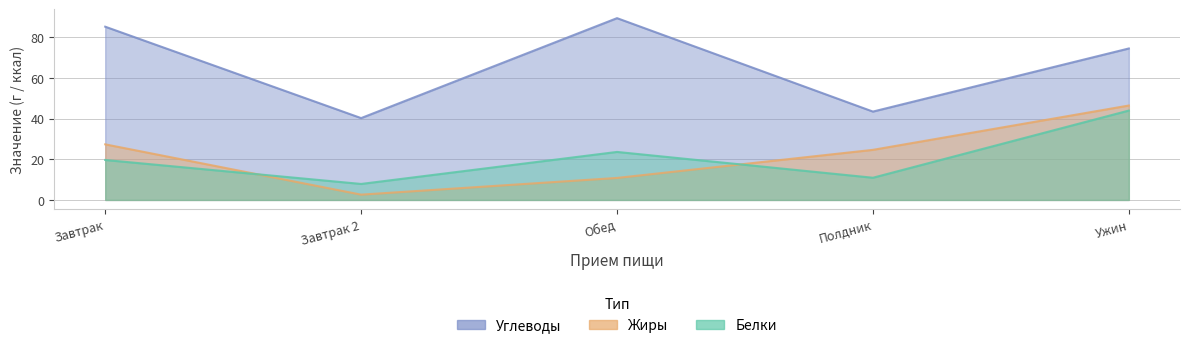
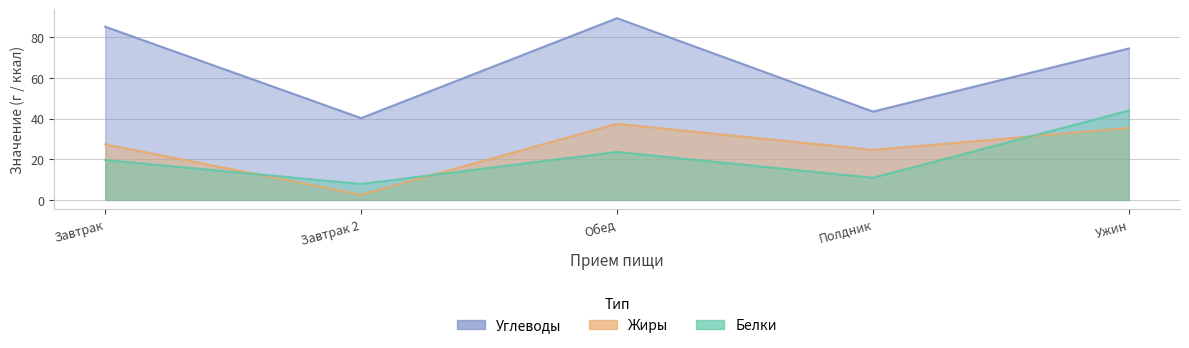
Жиры, Обед: 11 -> 37
Жиры, Ужин: 46 -> 35
